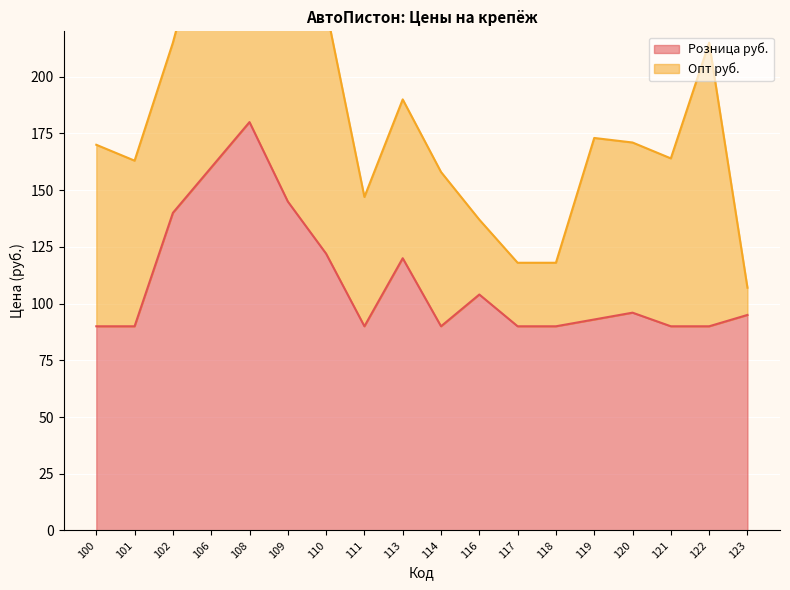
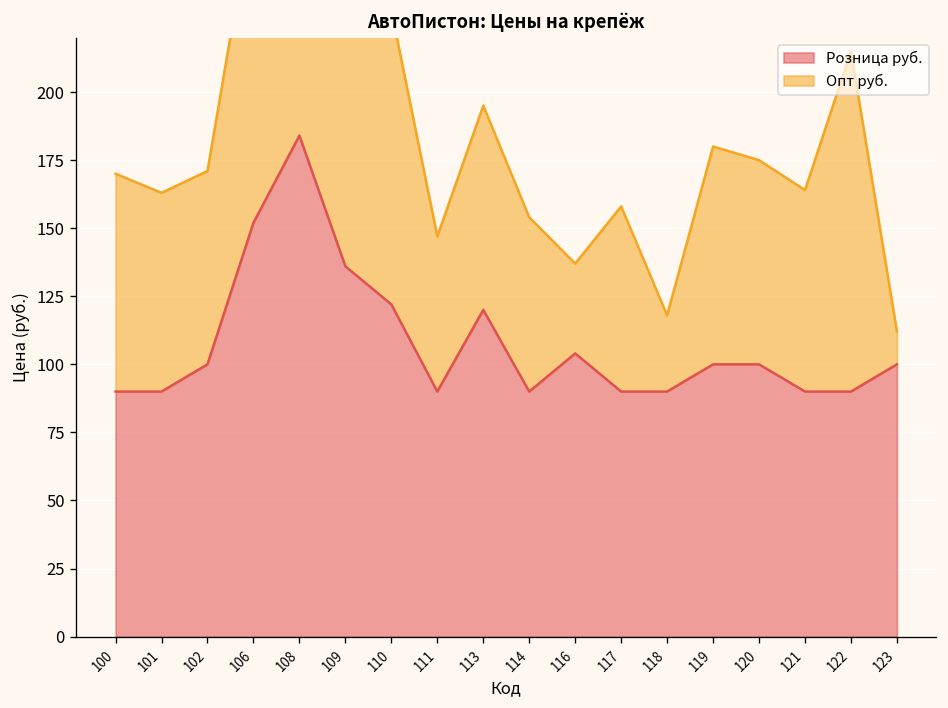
Розница руб., 102: 140 -> 100
Опт руб., 102: 75 -> 71
Розница руб., 106: 160 -> 152
Розница руб., 108: 180 -> 184
Розница руб., 109: 145 -> 136
Опт руб., 113: 70 -> 75
Опт руб., 114: 68 -> 64
Опт руб., 117: 28 -> 68
Розница руб., 119: 93 -> 100
Розница руб., 120: 96 -> 100
Розница руб., 123: 95 -> 100
